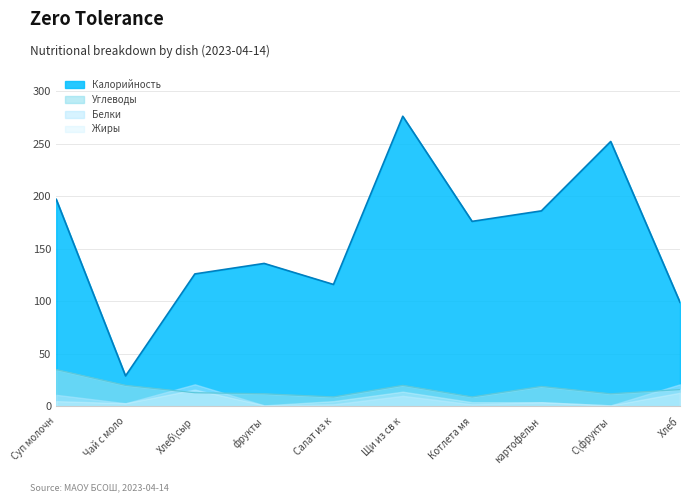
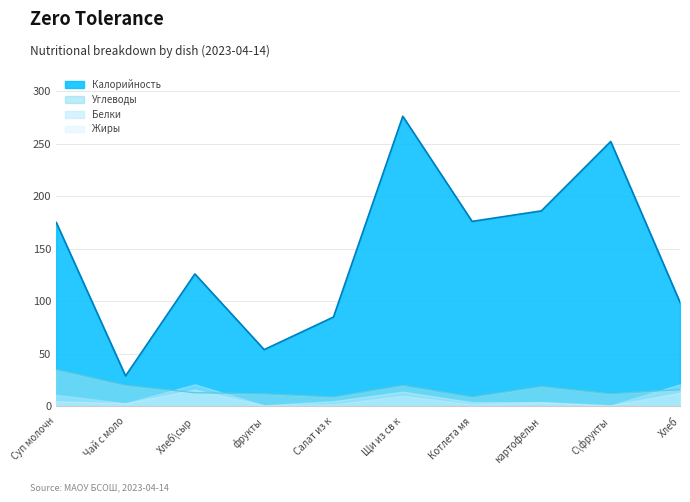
Калорийность, Суп молочн: 197 -> 175
Калорийность, фрукты: 136 -> 54
Калорийность, Салат из к: 116 -> 85
